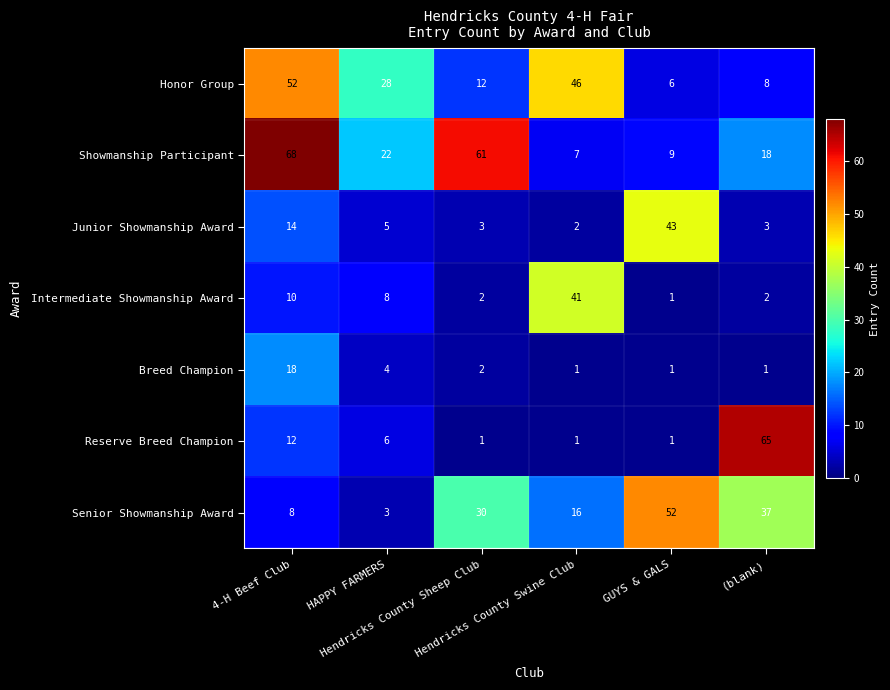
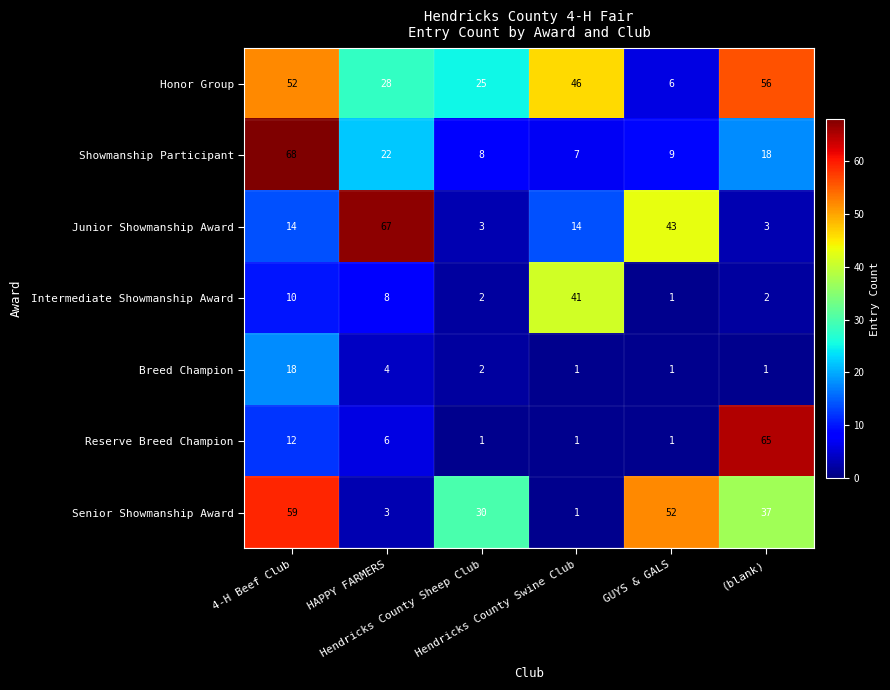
Honor Group, Hendricks County Sheep Club: 12 -> 25
Honor Group, (blank): 8 -> 56
Showmanship Participant, Hendricks County Sheep Club: 61 -> 8
Junior Showmanship Award, HAPPY FARMERS: 5 -> 67
Junior Showmanship Award, Hendricks County Swine Club: 2 -> 14
Senior Showmanship Award, 4-H Beef Club: 8 -> 59
Senior Showmanship Award, Hendricks County Swine Club: 16 -> 1
